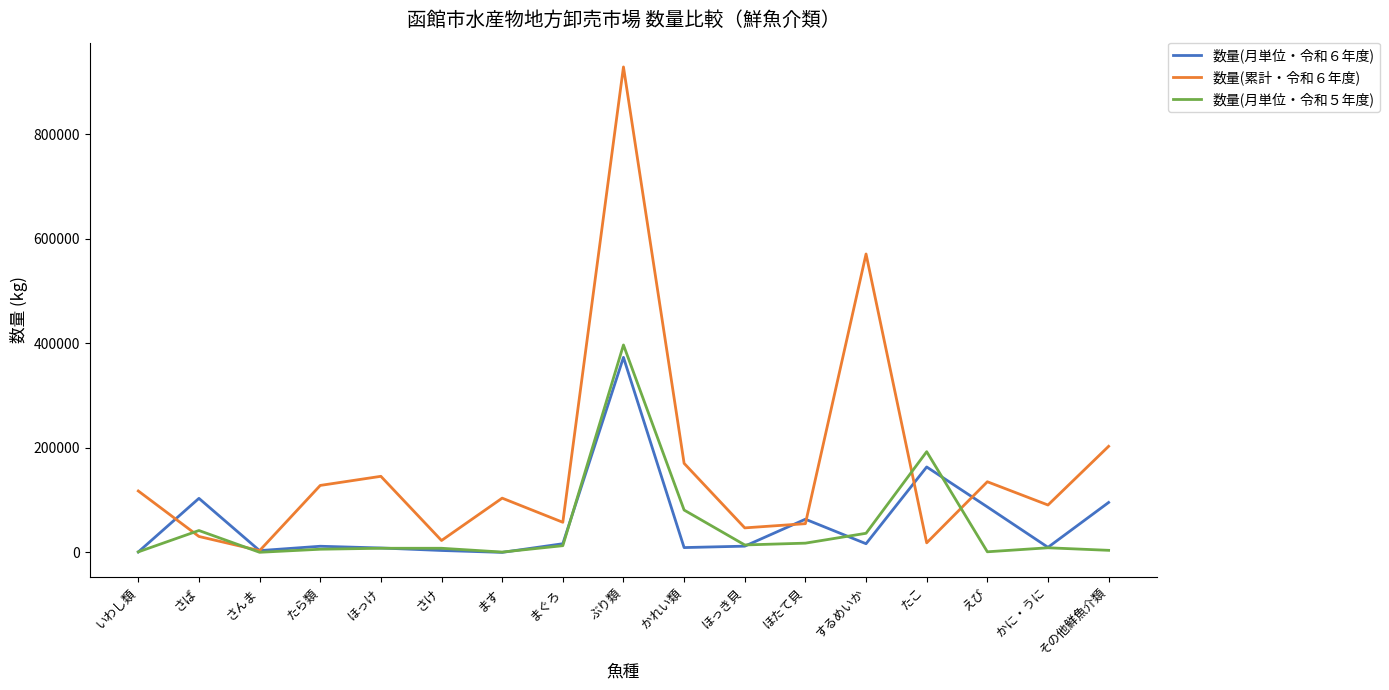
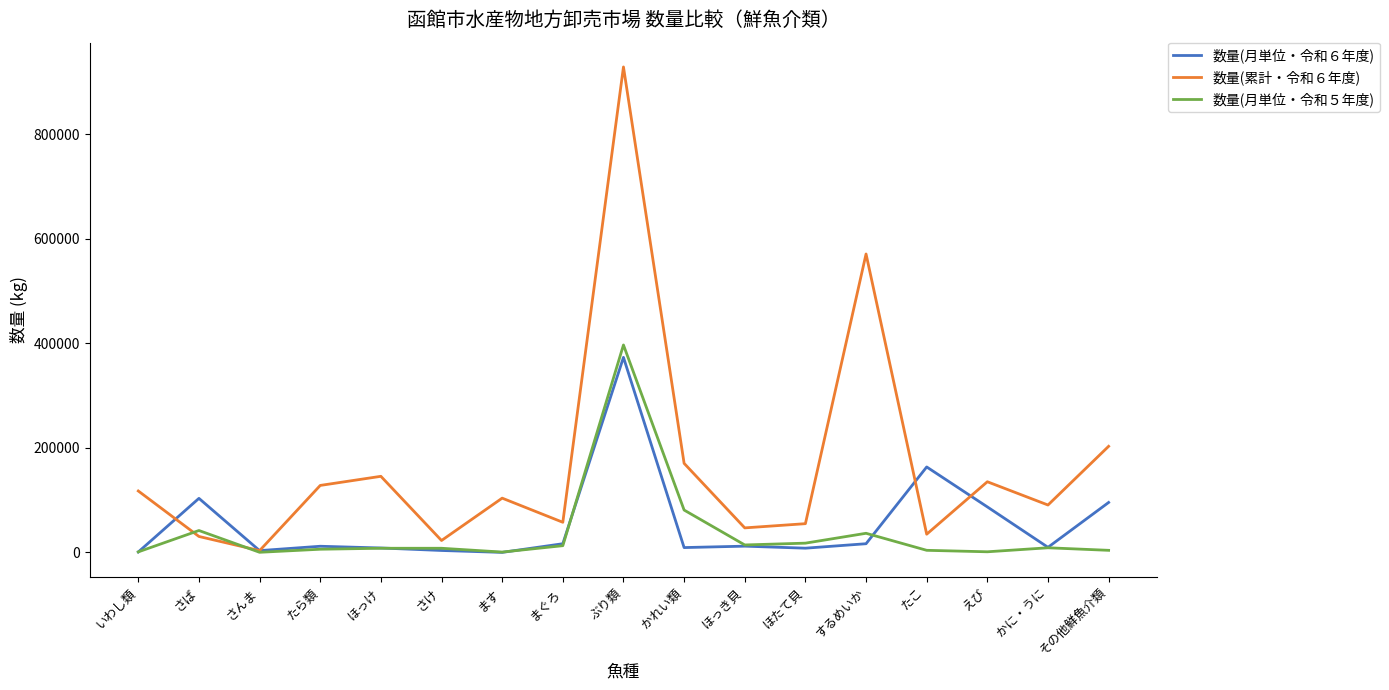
数量(月単位・令和６年度), ほたて貝: 60000 -> 10000
数量(累計・令和６年度), たこ: 20000 -> 30000
数量(月単位・令和５年度), たこ: 190000 -> 0
